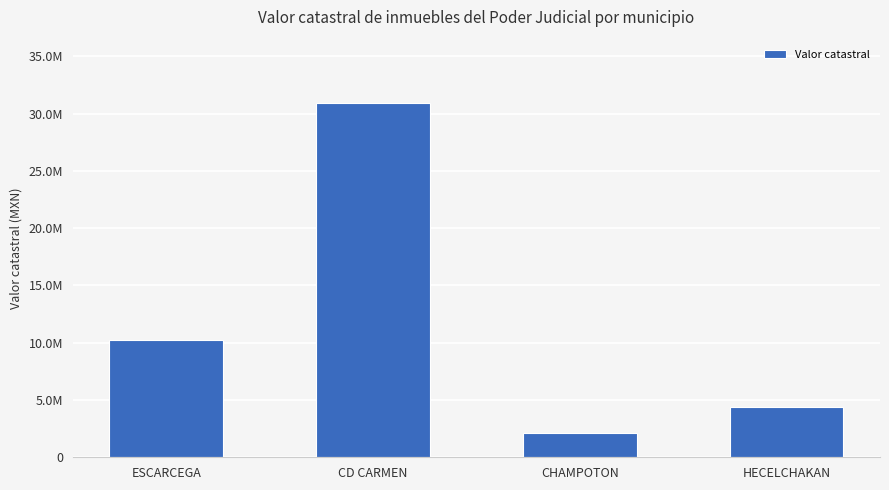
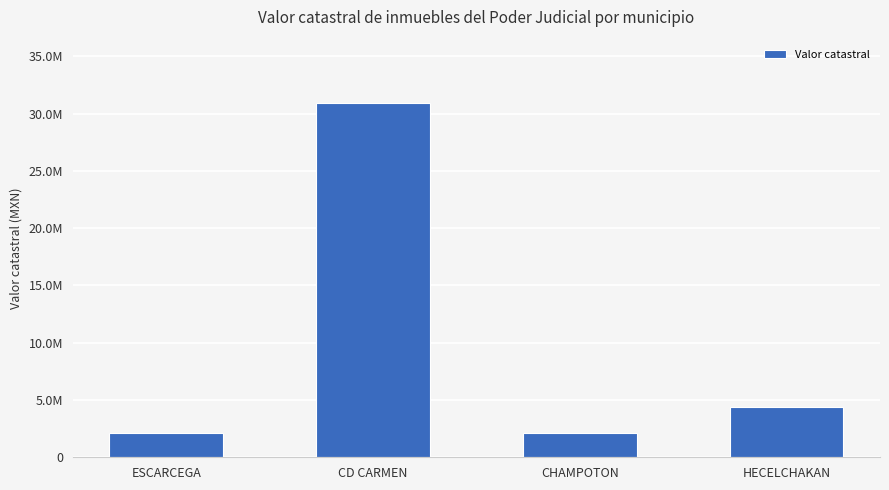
ESCARCEGA: 10300000 -> 2100000
